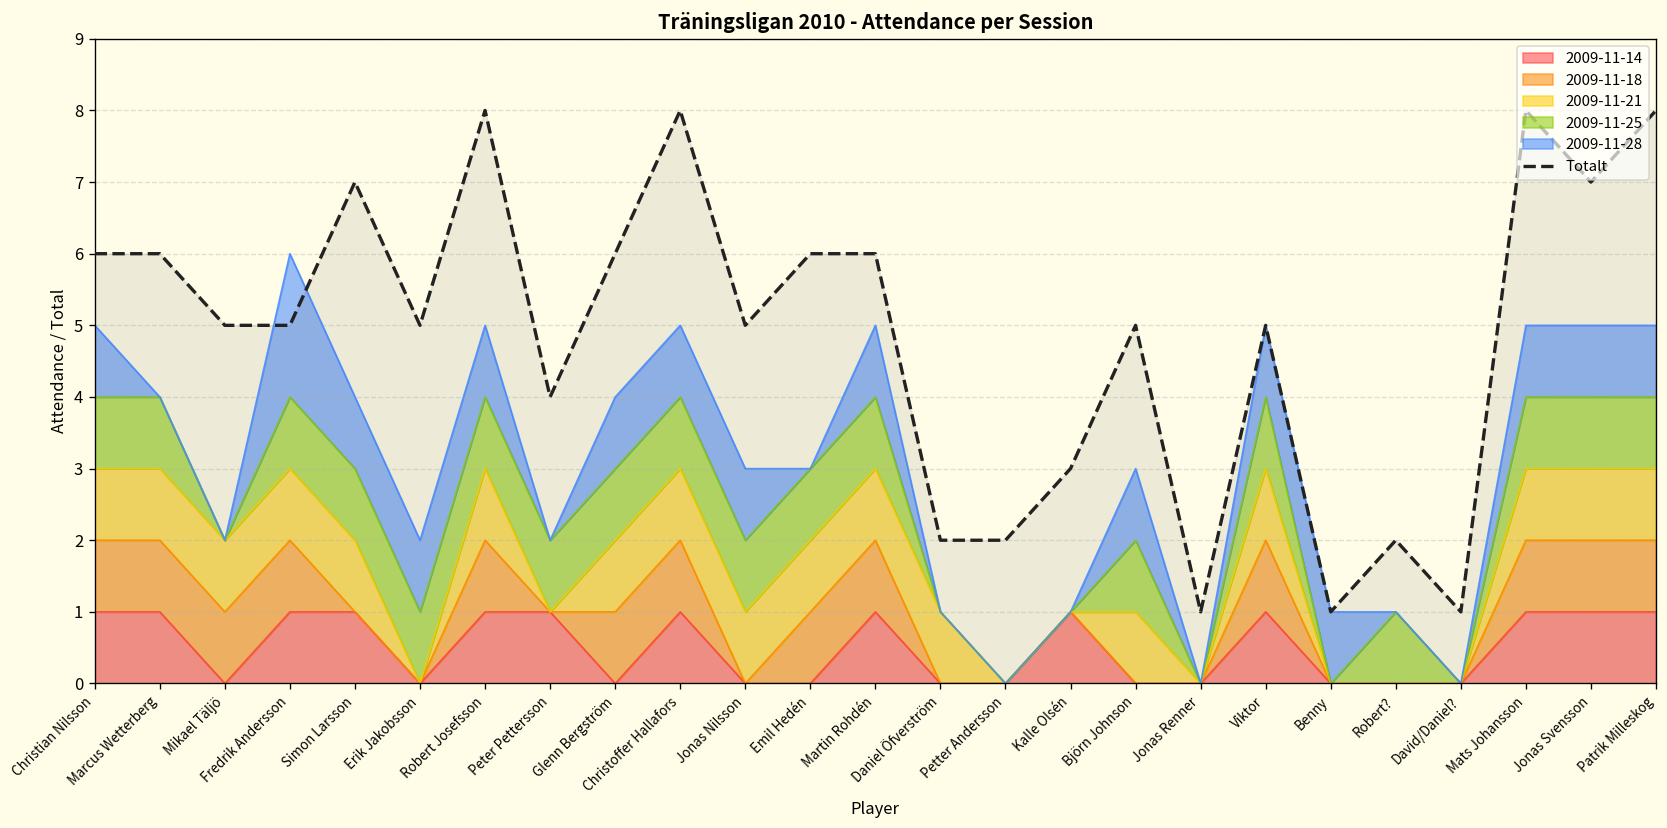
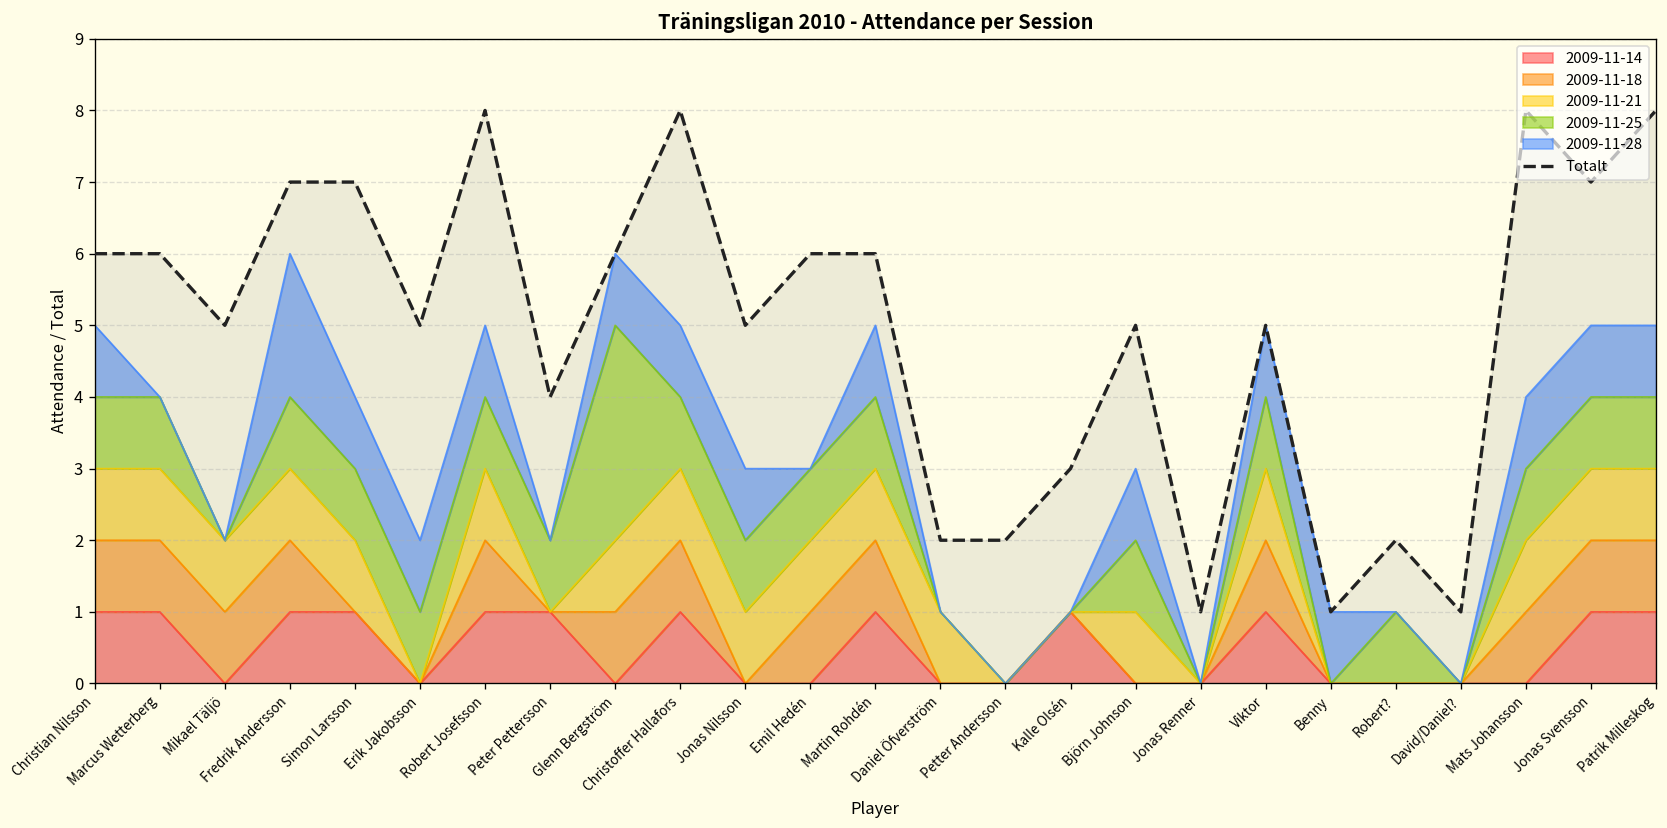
Totalt, Fredrik Andersson: 5 -> 7
2009-11-25, Glenn Bergström: 1 -> 3
2009-11-14, Mats Johansson: 1 -> 0
